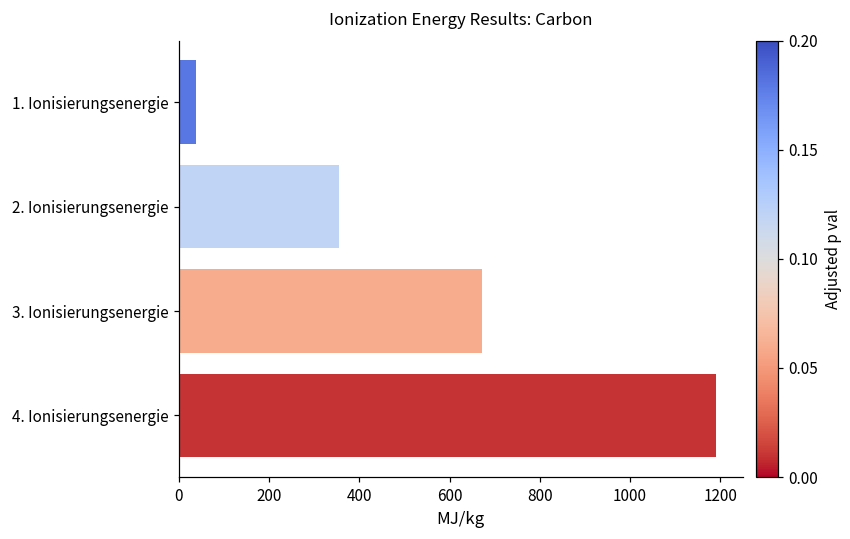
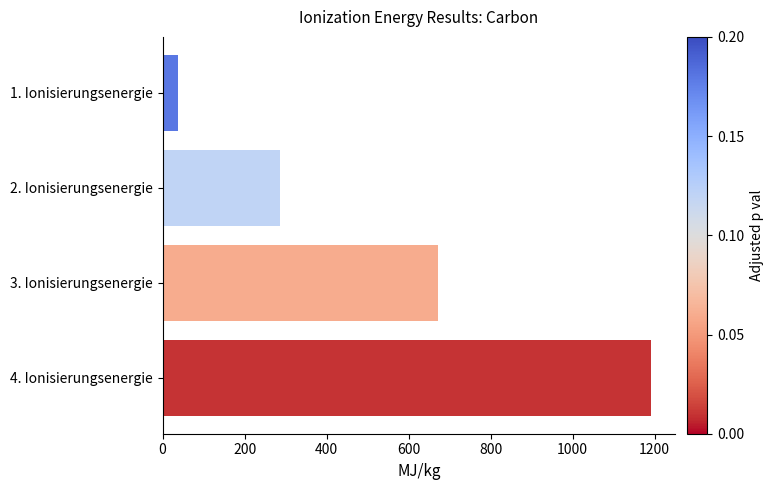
2. Ionisierungsenergie: 350 -> 290
